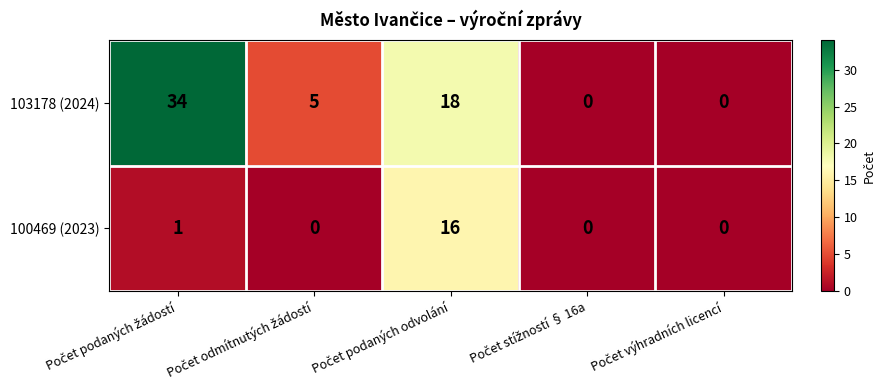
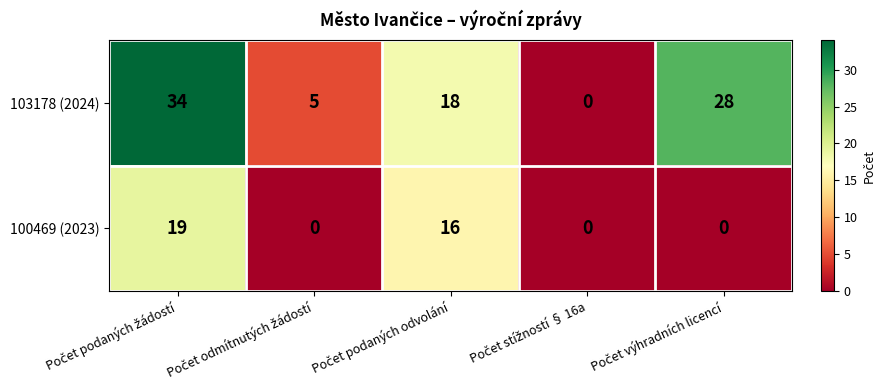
103178 (2024), Počet výhradních licencí: 0 -> 28
100469 (2023), Počet podaných žádostí: 1 -> 19
